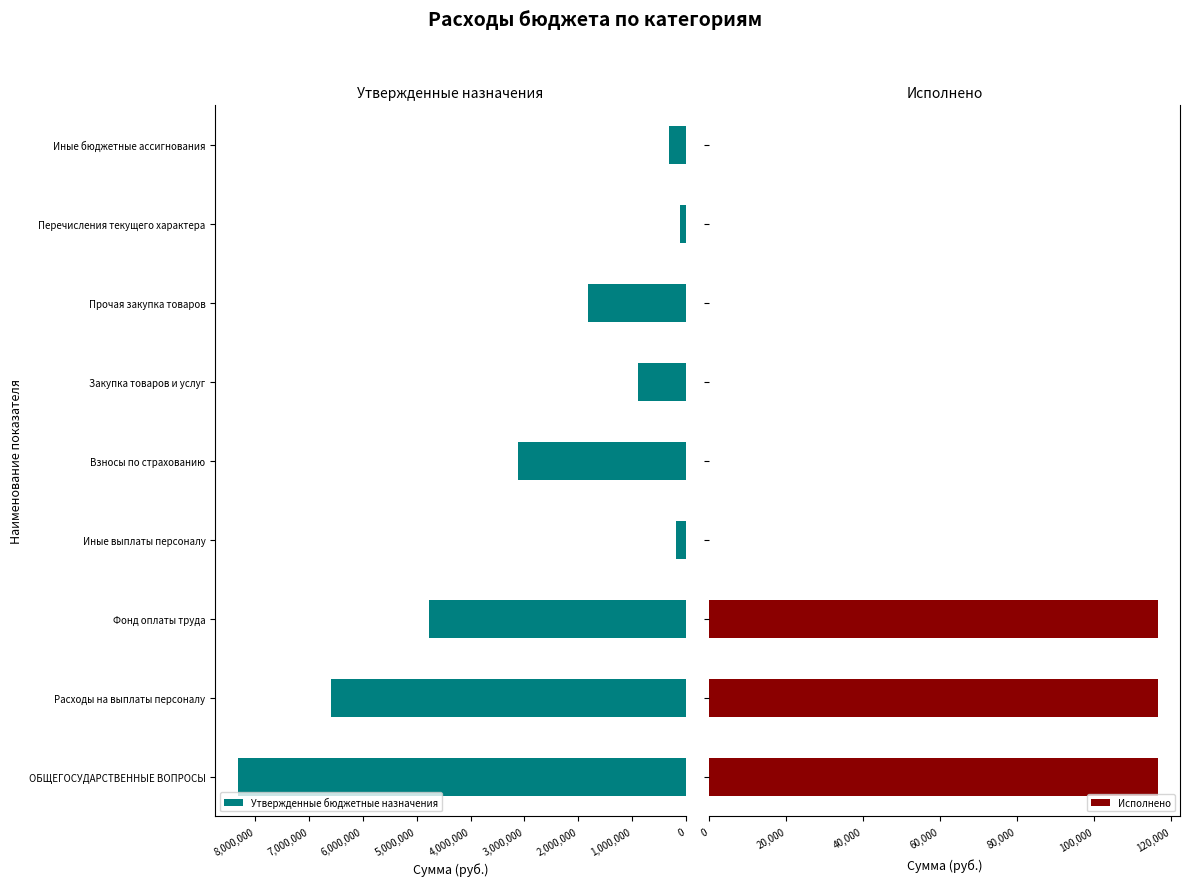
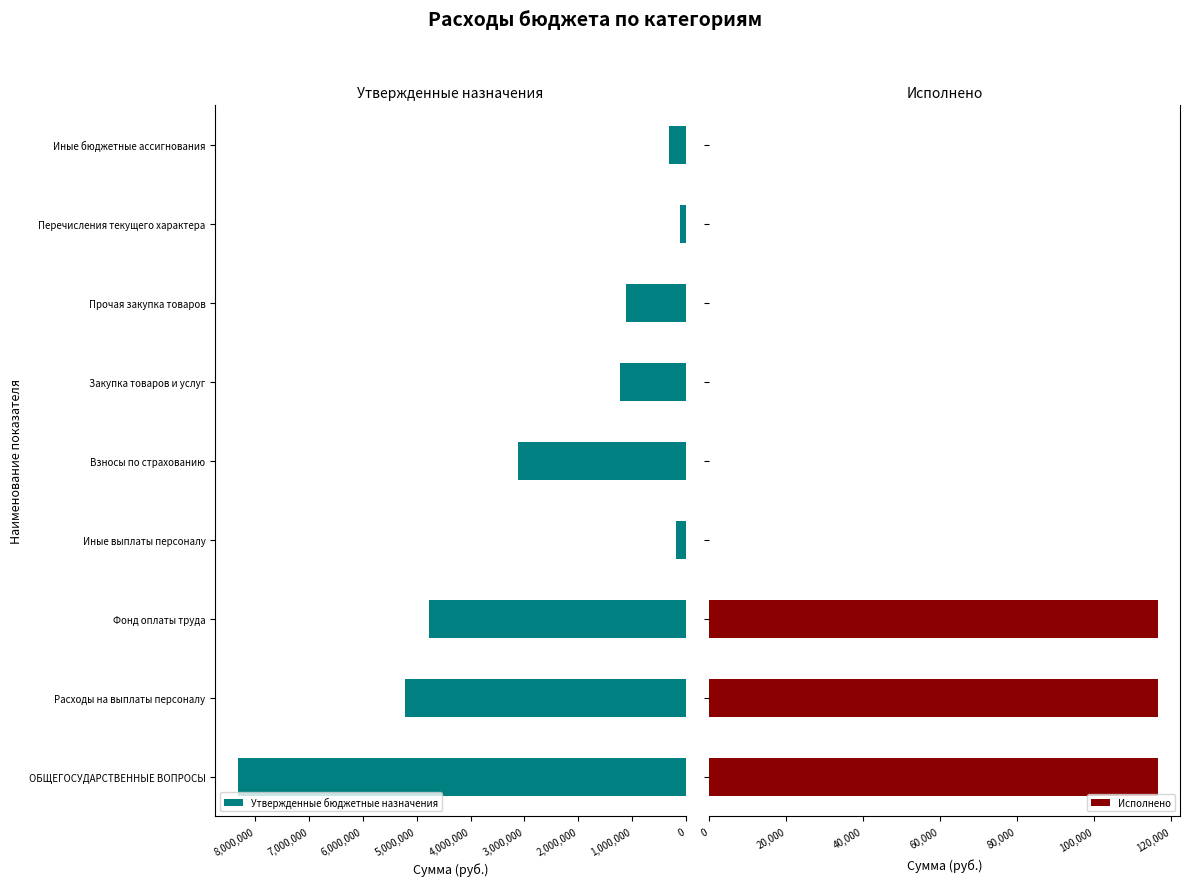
Утвержденные назначения, Прочая закупка товаров: 1,800,000 -> 1,100,000
Утвержденные назначения, Закупка товаров и услуг: 900,000 -> 1,200,000
Утвержденные назначения, Расходы на выплаты персоналу: 6,600,000 -> 5,200,000
